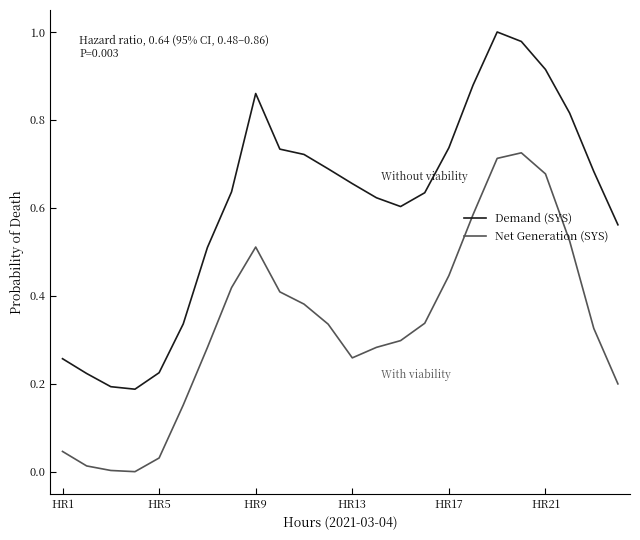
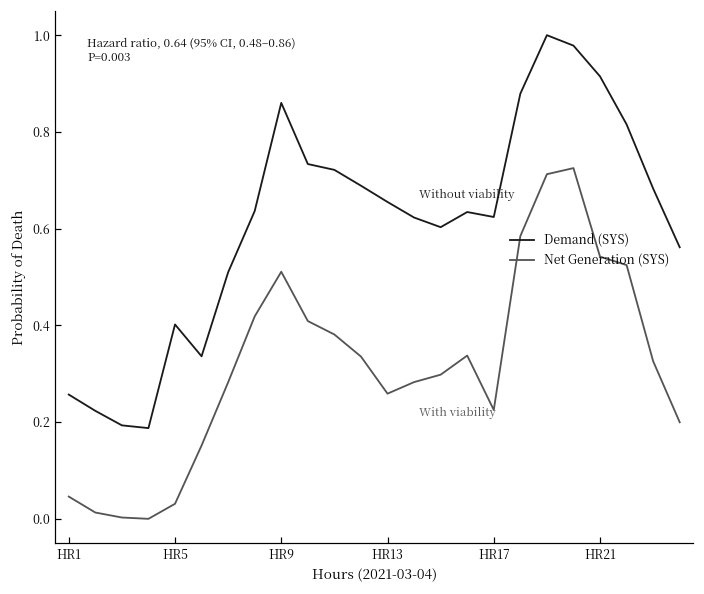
Demand (SYS), HR5: 0.23 -> 0.40
Demand (SYS), HR17: 0.74 -> 0.62
Net Generation (SYS), HR17: 0.45 -> 0.23
Net Generation (SYS), HR21: 0.68 -> 0.54
